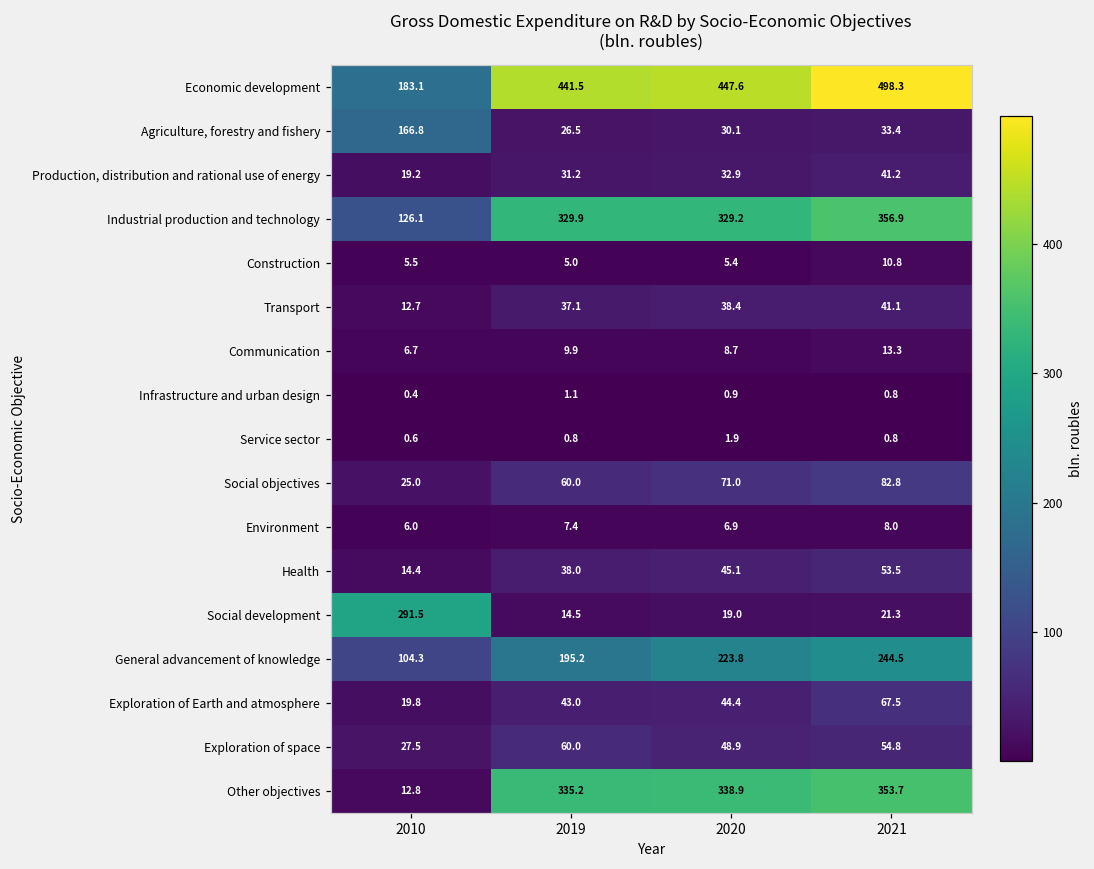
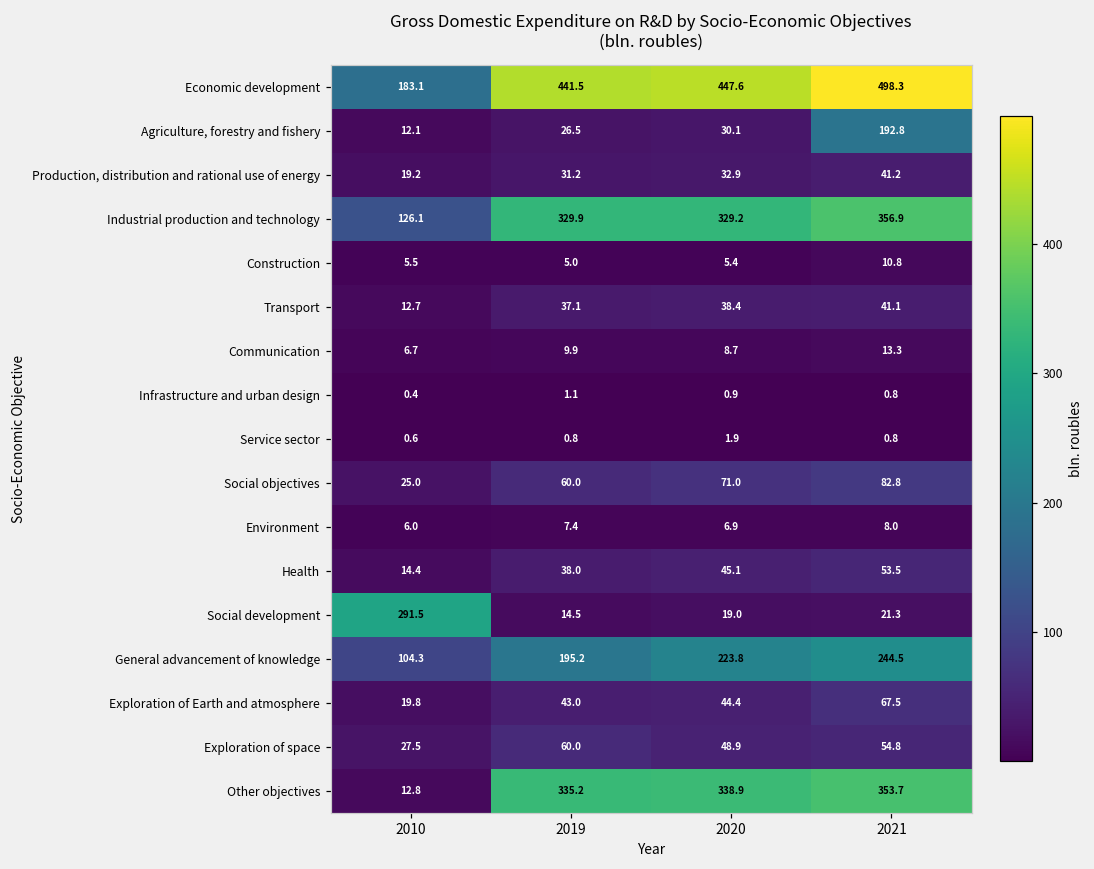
Agriculture, forestry and fishery, 2010: 166.8 -> 12.1
Agriculture, forestry and fishery, 2021: 33.4 -> 192.8
